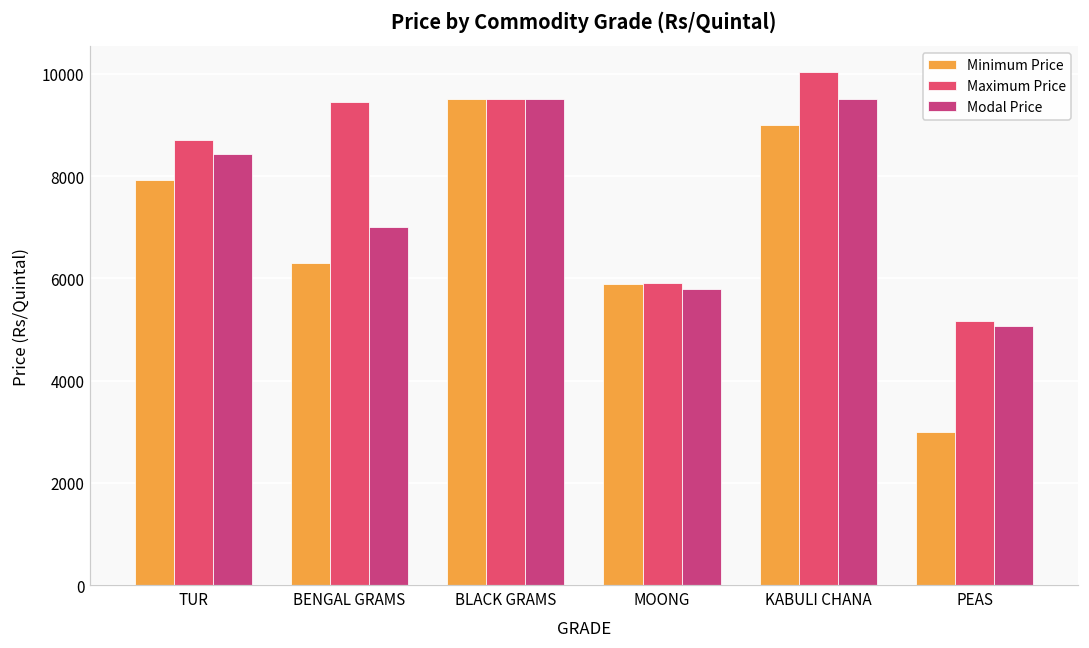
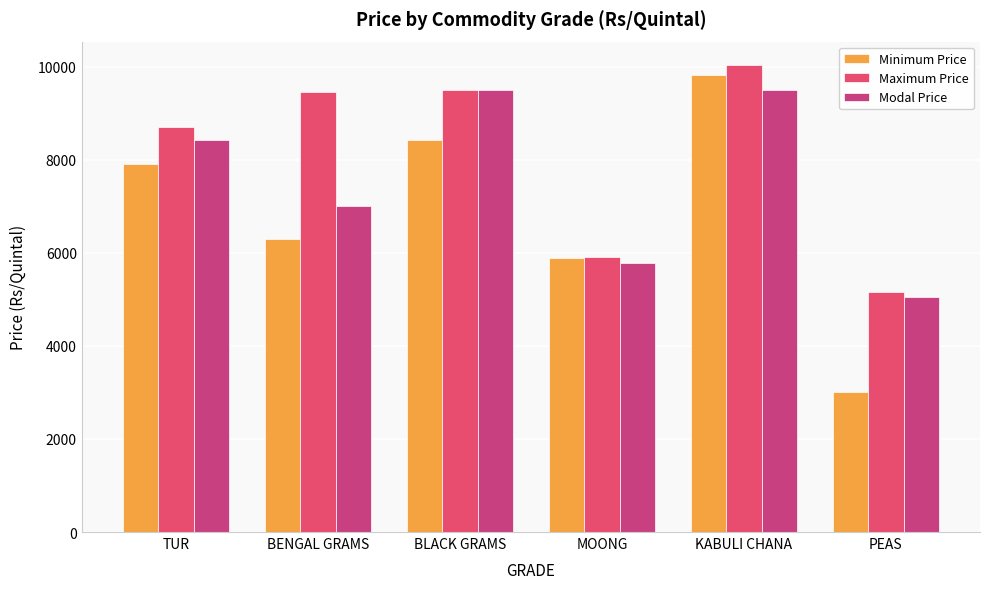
Minimum Price, BLACK GRAMS: 9500 -> 8400
Minimum Price, KABULI CHANA: 9000 -> 9800
